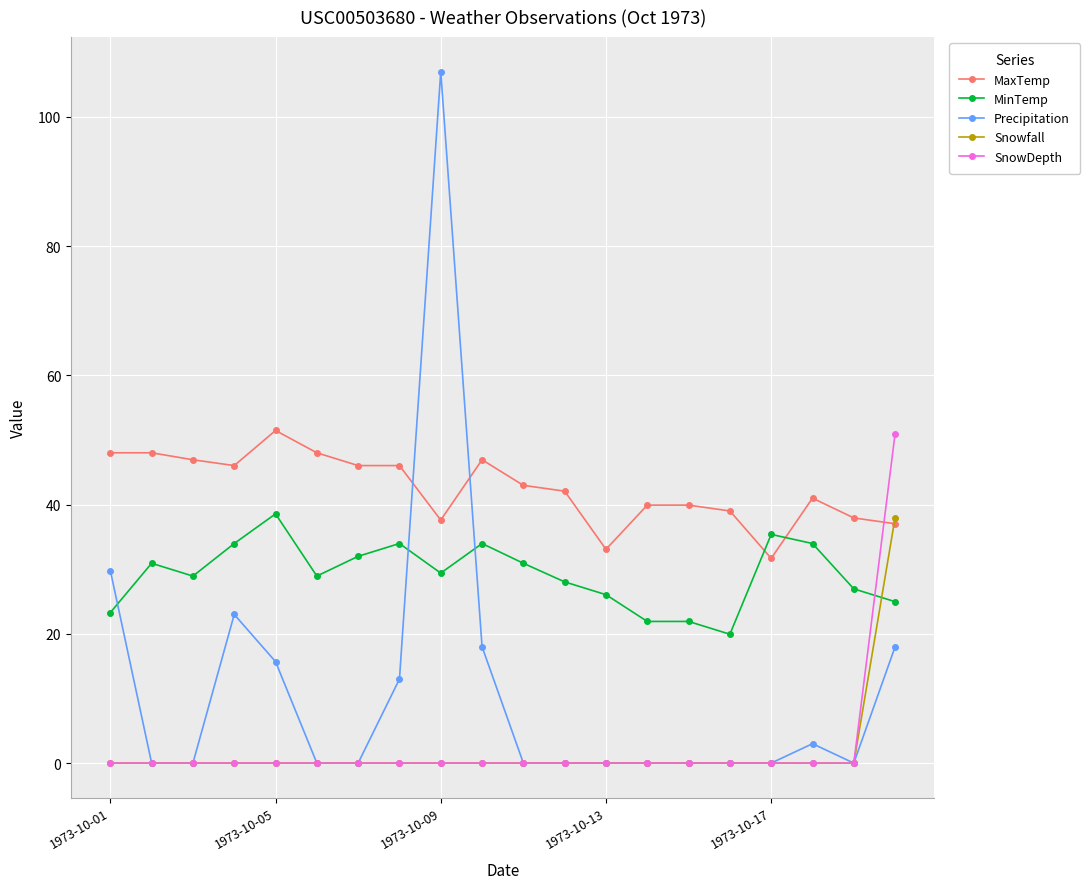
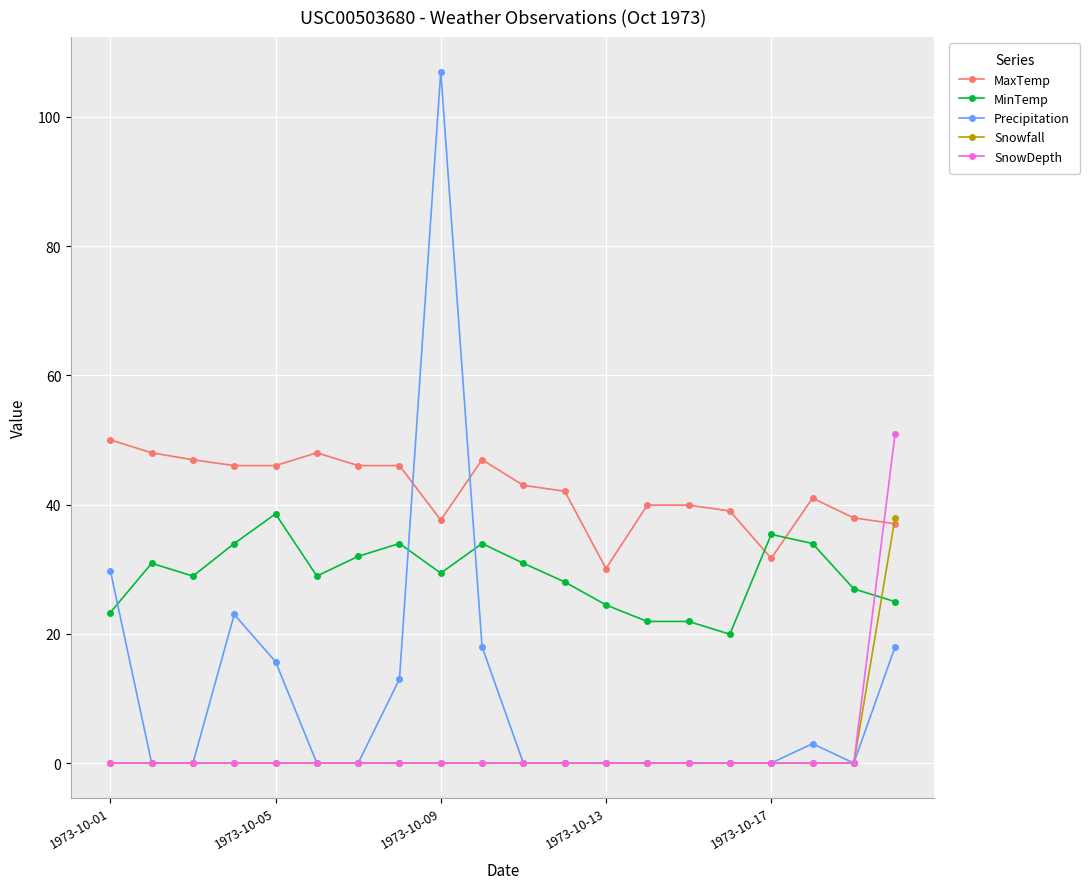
MaxTemp, 1973-10-01: 48 -> 50
MaxTemp, 1973-10-05: 51 -> 46
MaxTemp, 1973-10-13: 33 -> 30
MinTemp, 1973-10-13: 26 -> 24
